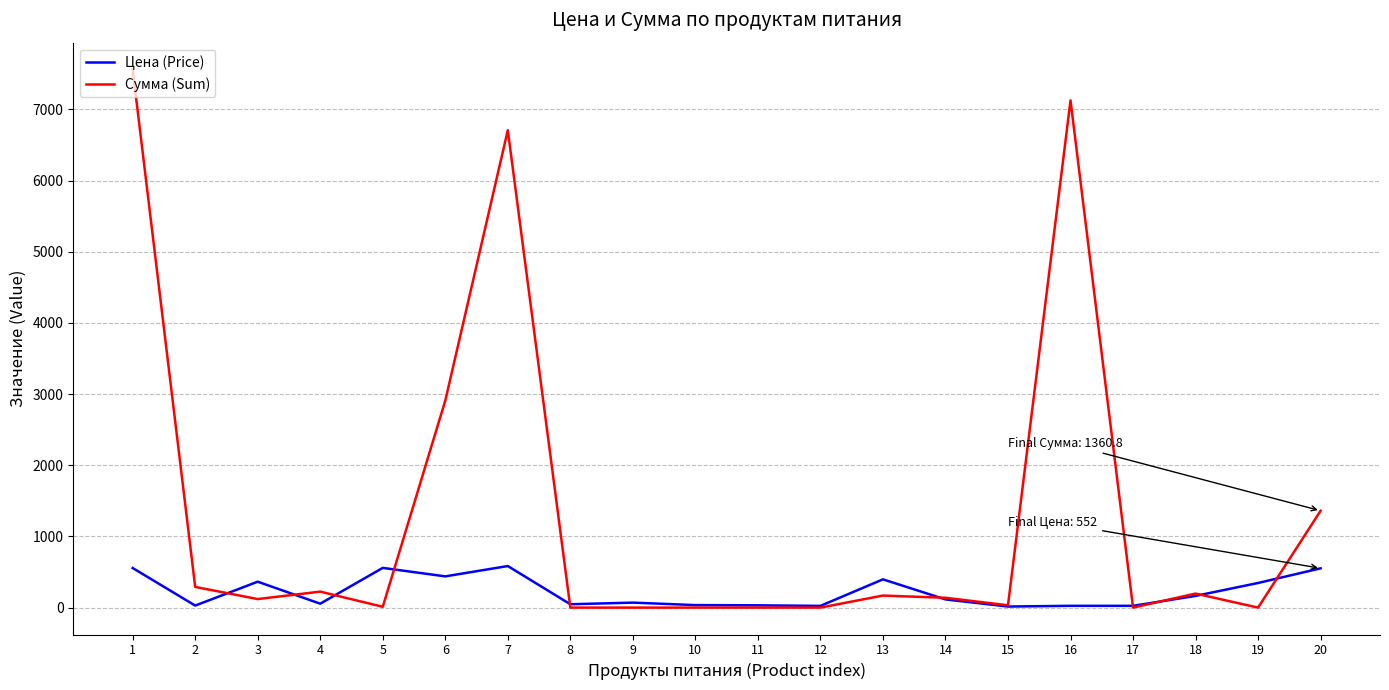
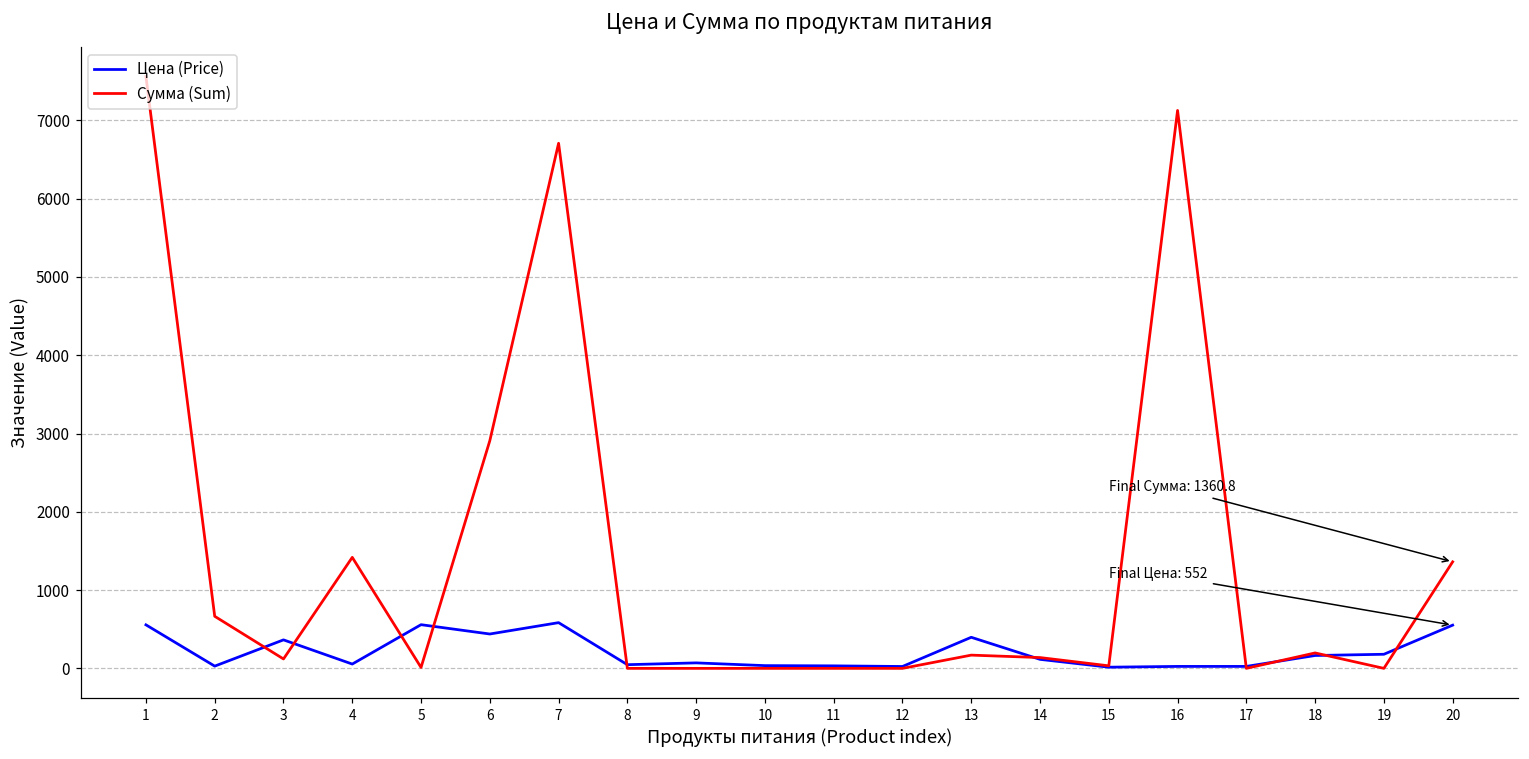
Сумма (Sum), 2: 300 -> 700
Сумма (Sum), 4: 200 -> 1400
Цена (Price), 19: 300 -> 200
